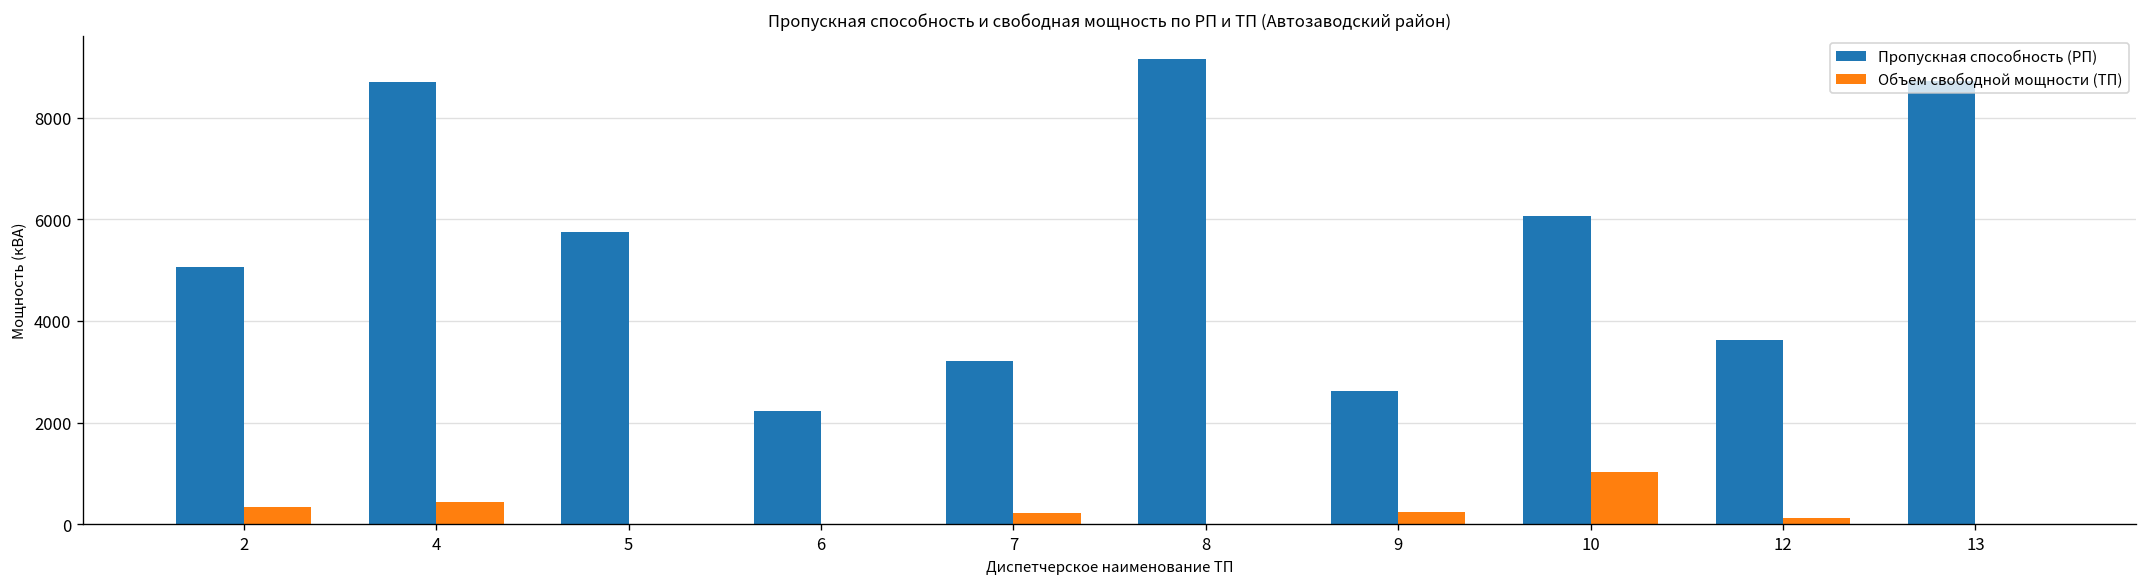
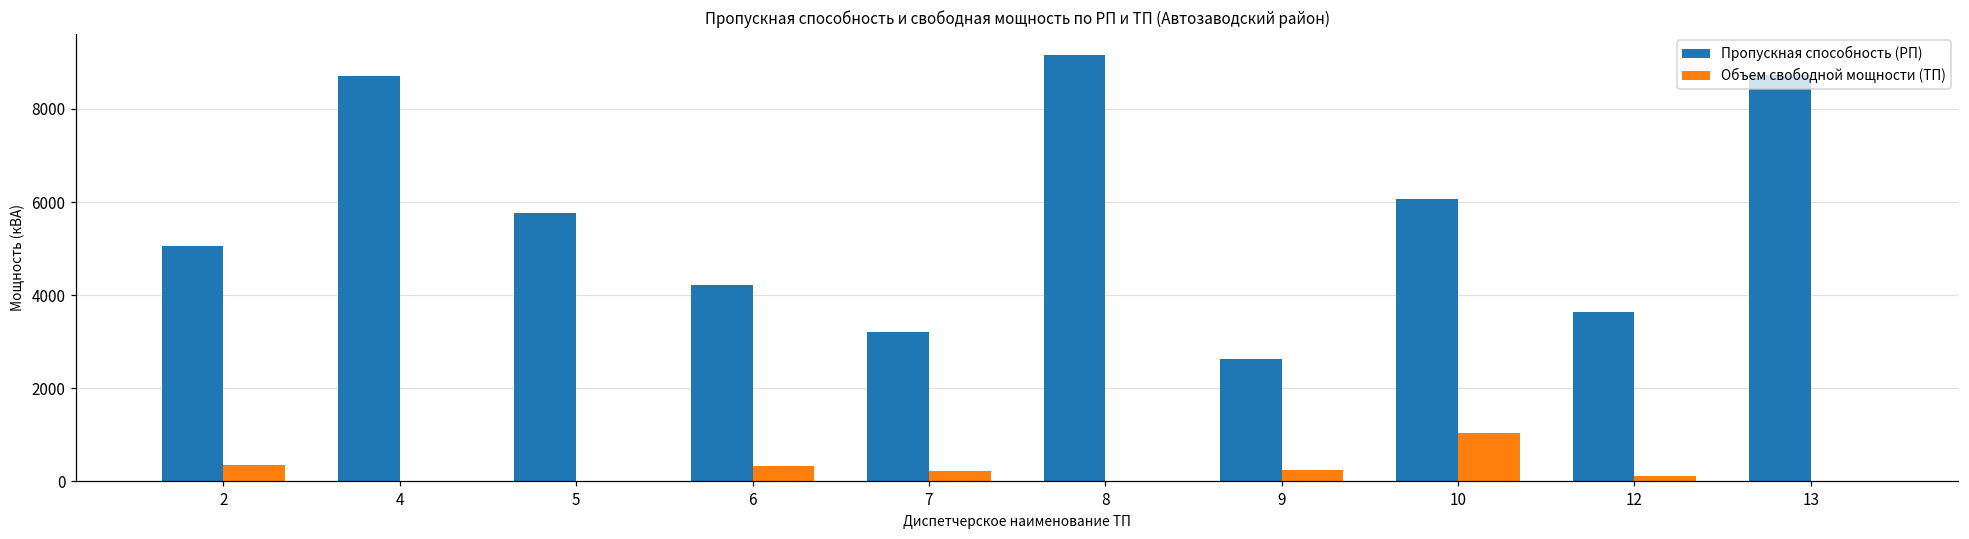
Объем свободной мощности (ТП), 4: 400 -> 0
Пропускная способность (РП), 6: 2200 -> 4200
Объем свободной мощности (ТП), 6: 0 -> 300
